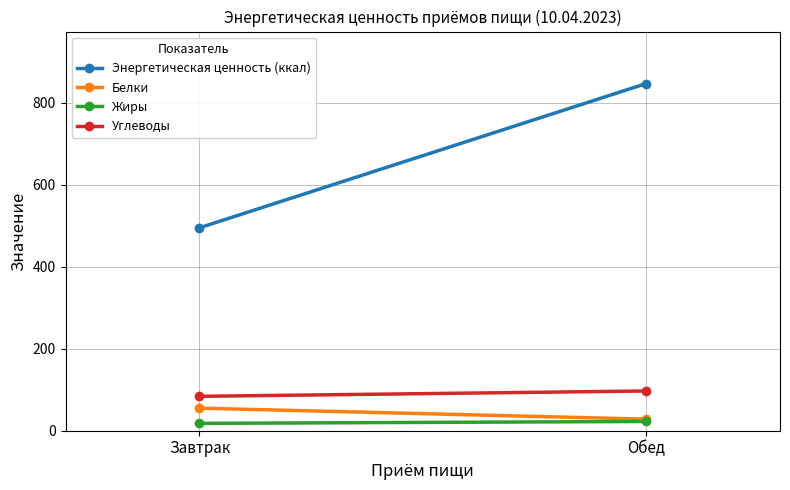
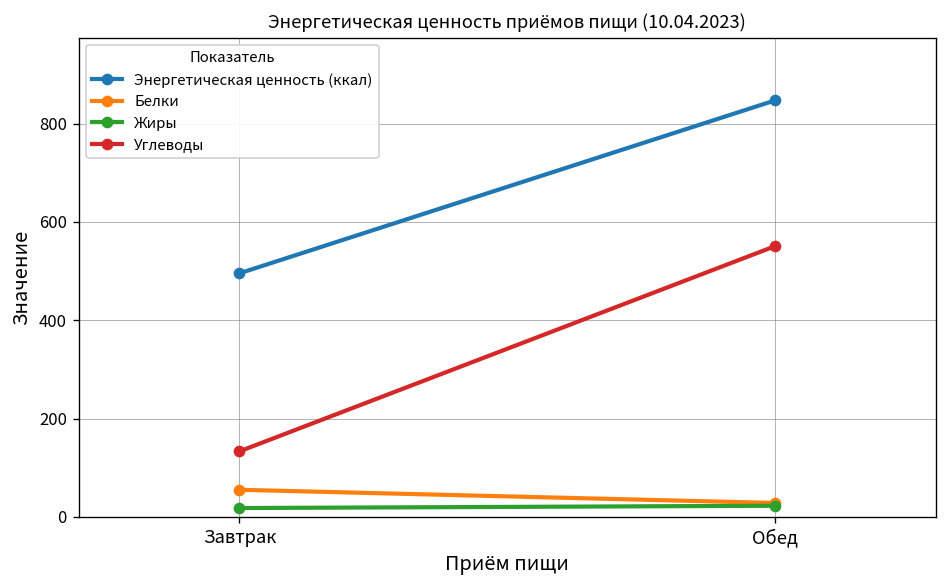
Углеводы, Завтрак: 80 -> 130
Углеводы, Обед: 100 -> 550
